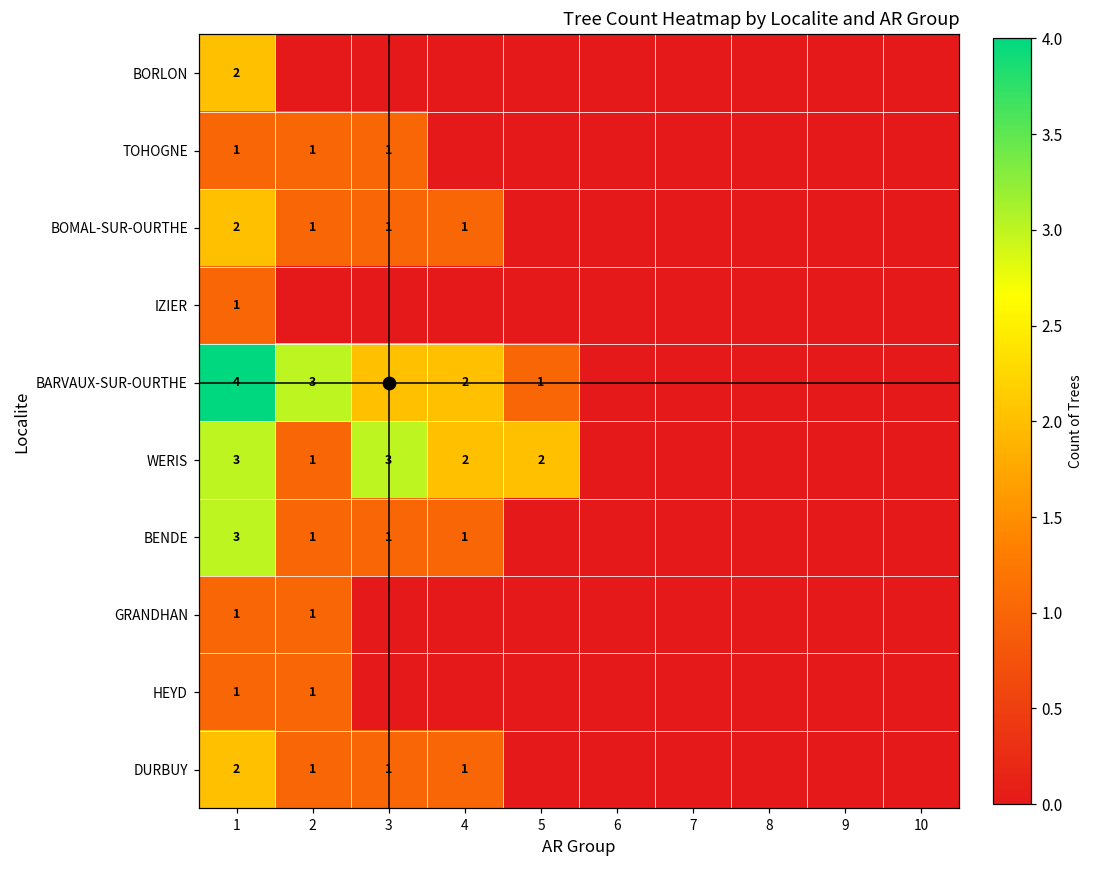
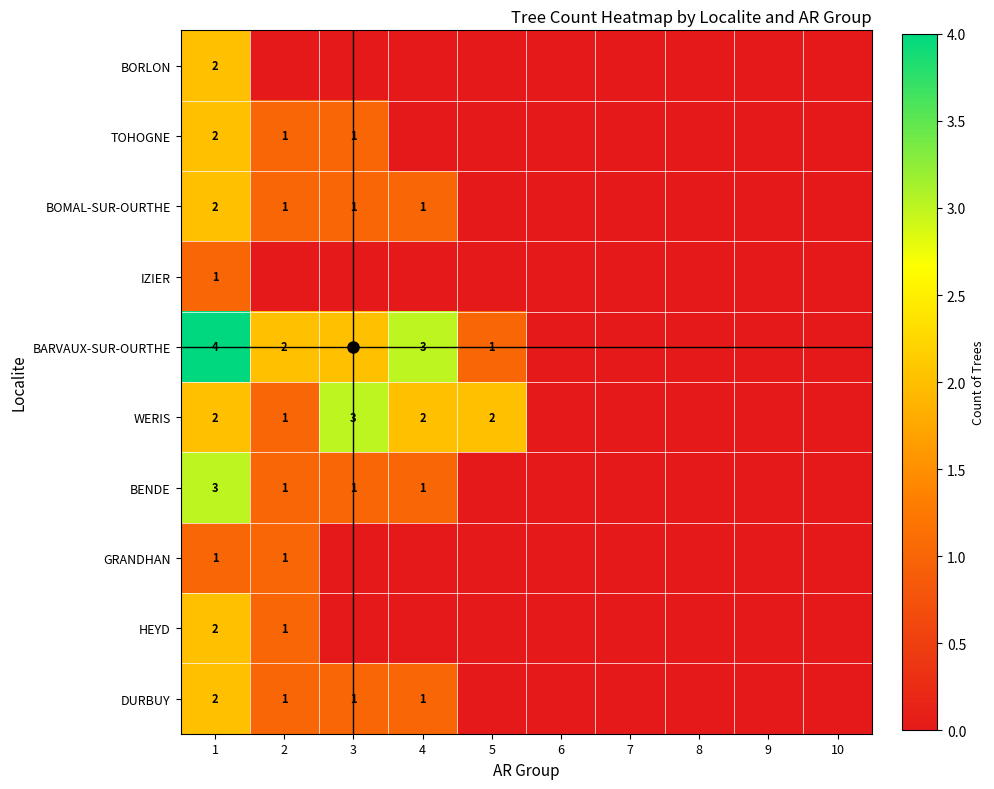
TOHOGNE, 1: 1 -> 2
BARVAUX-SUR-OURTHE, 2: 3 -> 2
BARVAUX-SUR-OURTHE, 4: 2 -> 3
WERIS, 1: 3 -> 2
HEYD, 1: 1 -> 2
